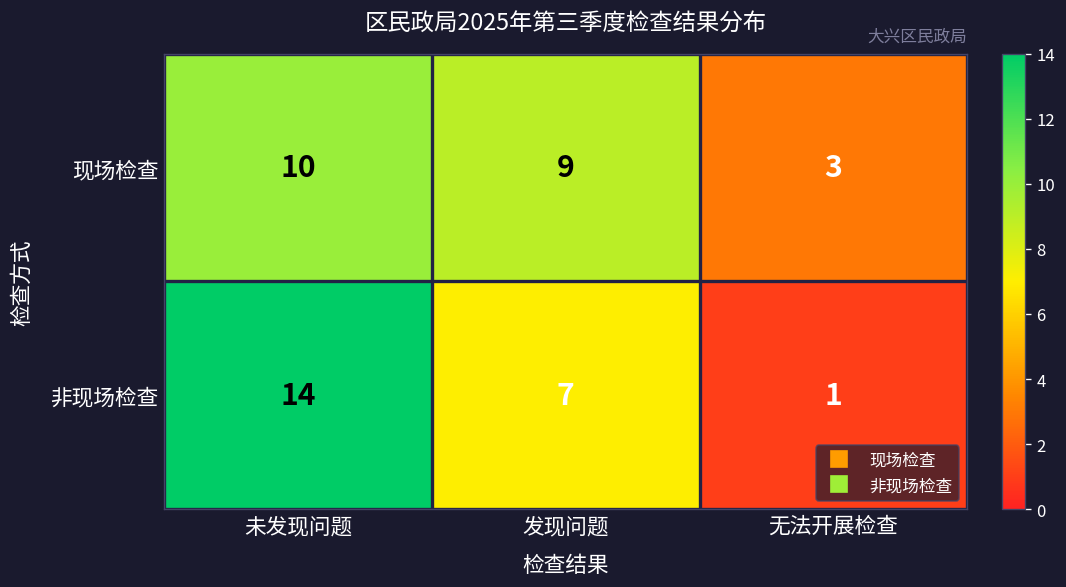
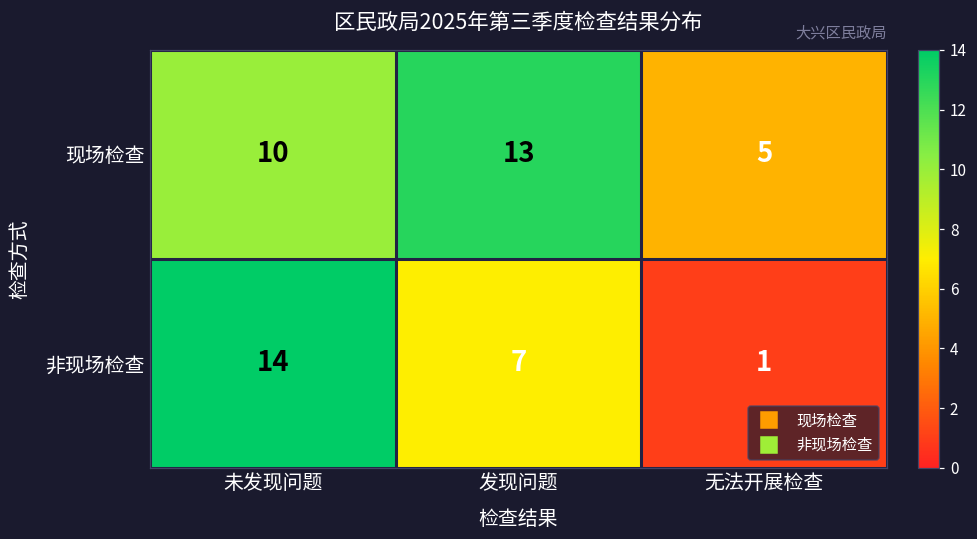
现场检查, 发现问题: 9 -> 13
现场检查, 无法开展检查: 3 -> 5
